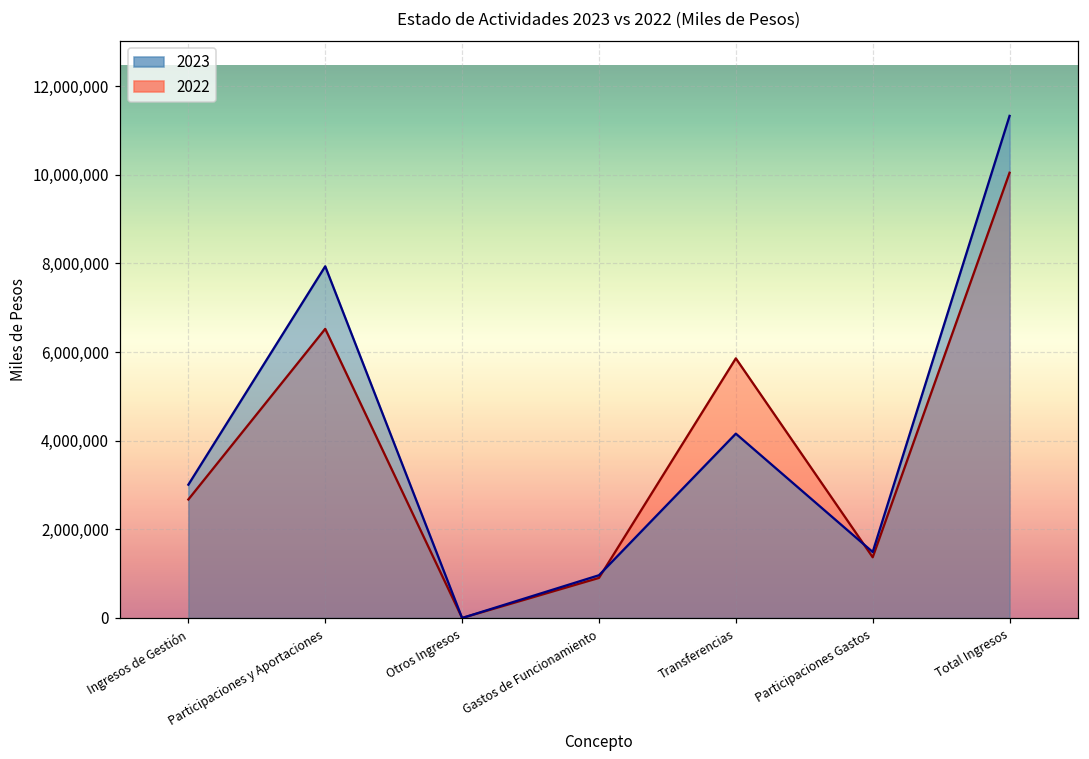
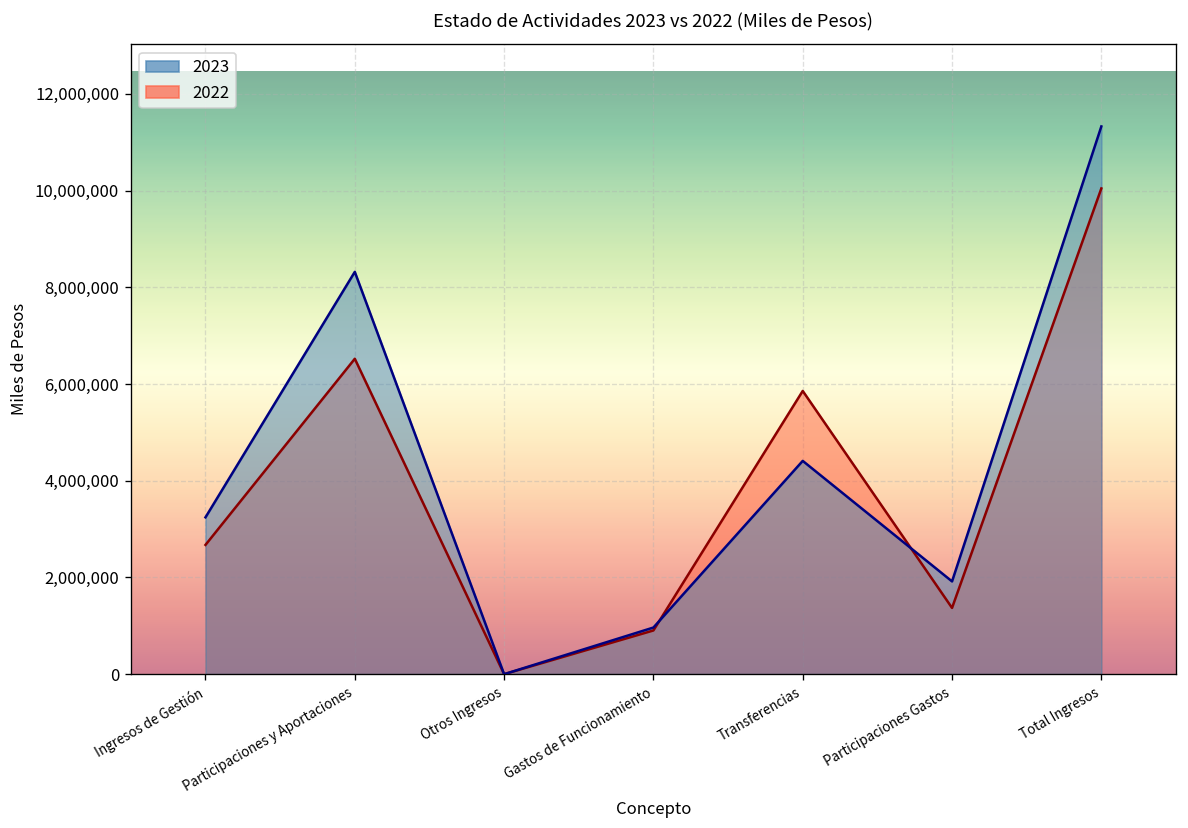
2023, Ingresos de Gestión: 3,000,000 -> 3,200,000
2023, Participaciones y Aportaciones: 7,900,000 -> 8,300,000
2023, Transferencias: 4,200,000 -> 4,400,000
2023, Participaciones Gastos: 1,500,000 -> 1,900,000
